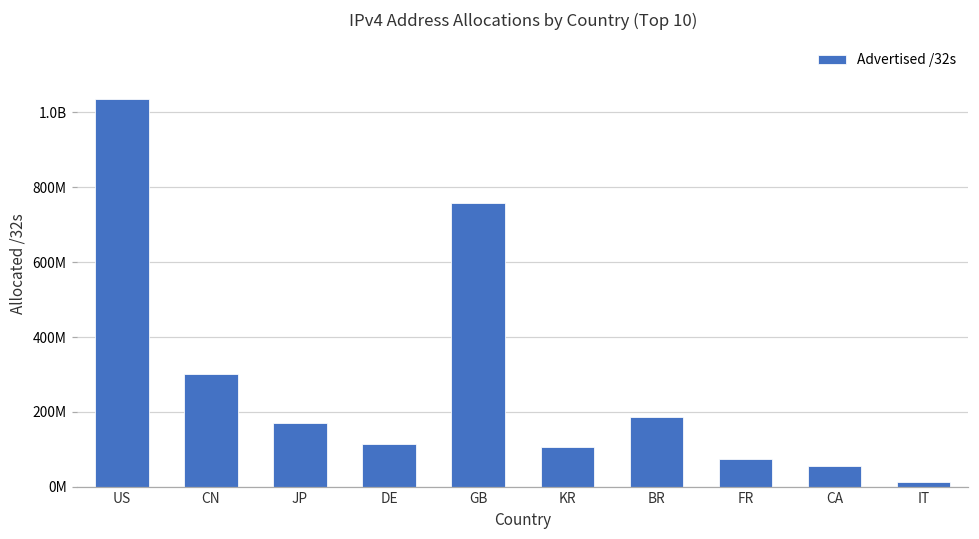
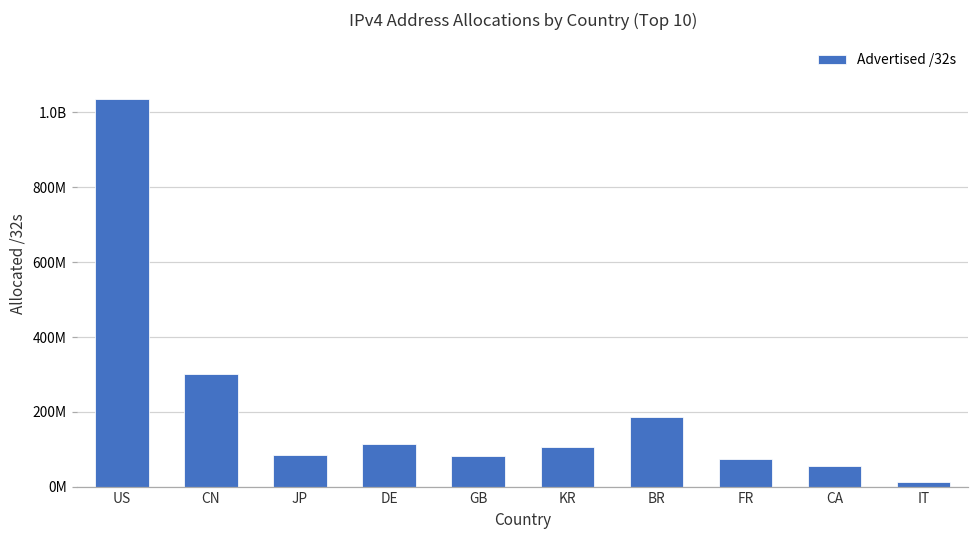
JP: 170000000 -> 90000000
GB: 760000000 -> 80000000
